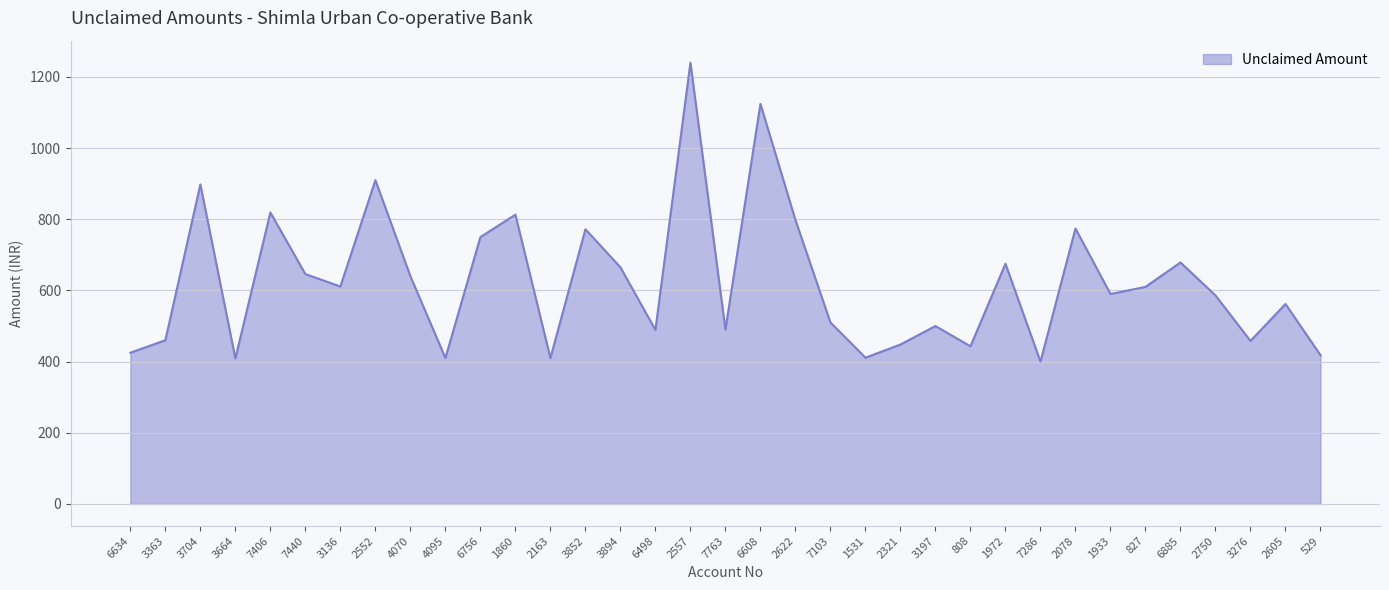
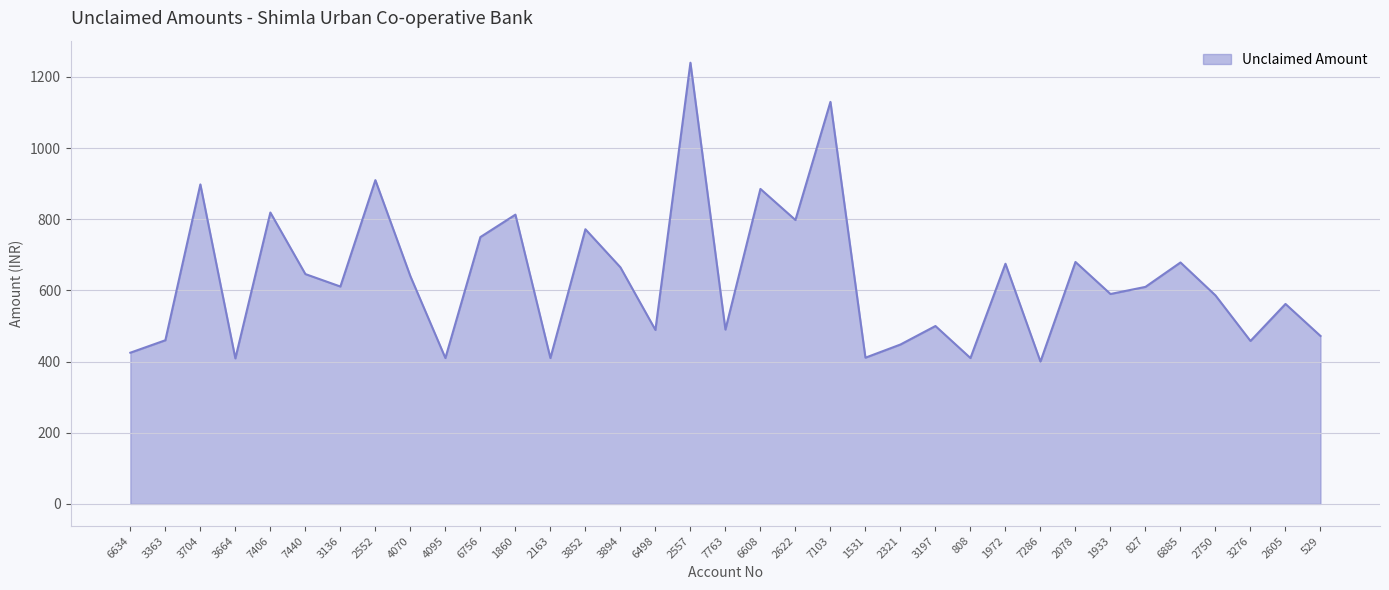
6608: 1120 -> 890
7103: 510 -> 1130
808: 440 -> 410
2078: 770 -> 680
529: 420 -> 470
